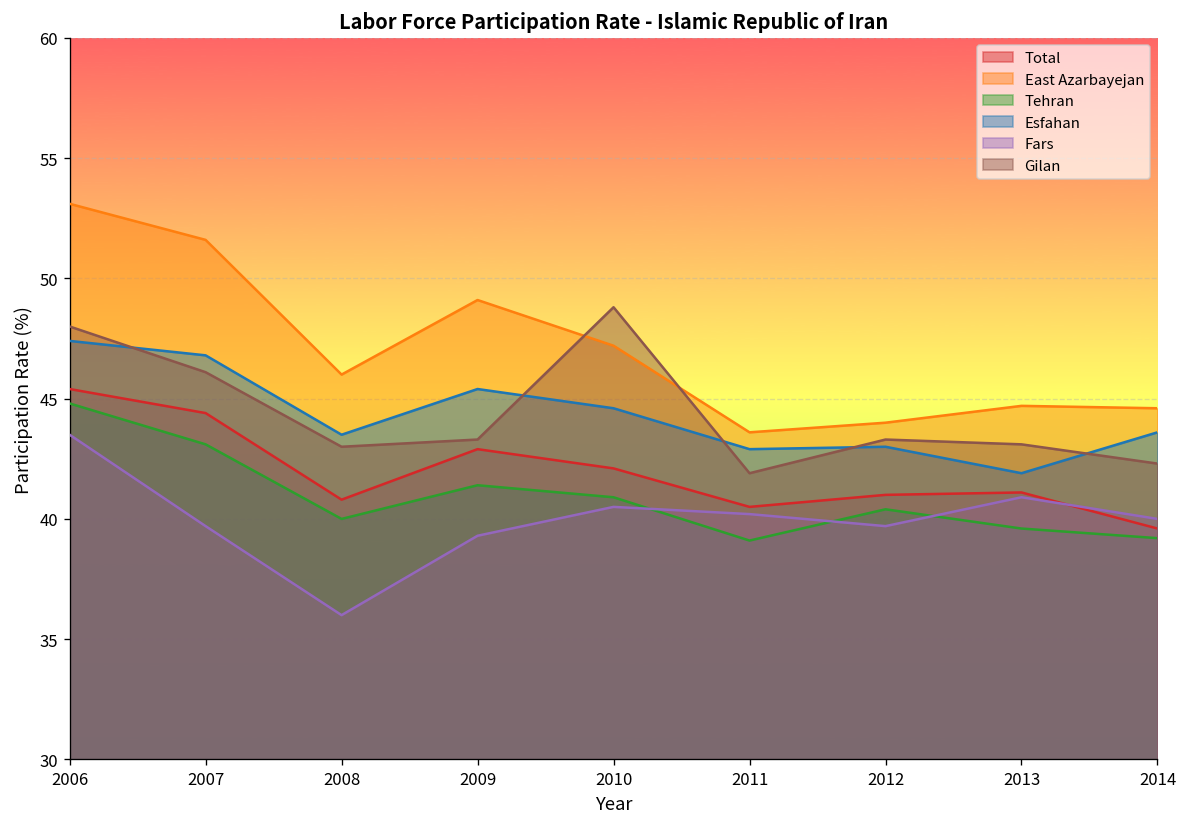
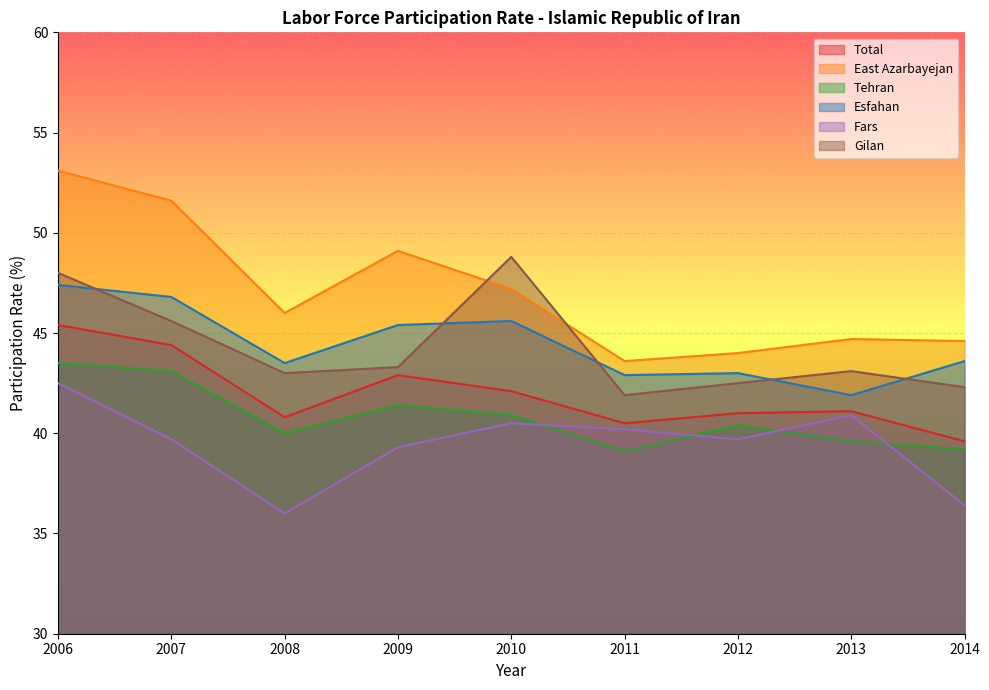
Tehran, 2006: 44.8 -> 43.5
Fars, 2006: 43.5 -> 42.5
Gilan, 2007: 46.1 -> 45.6
Esfahan, 2010: 44.6 -> 45.6
Gilan, 2012: 43.3 -> 42.5
Fars, 2014: 40.0 -> 36.4
